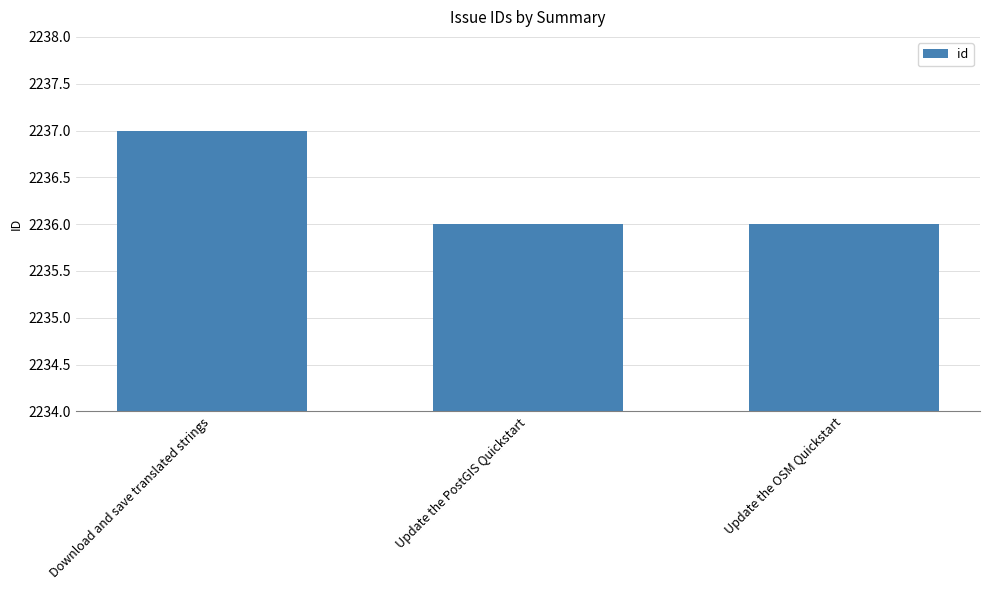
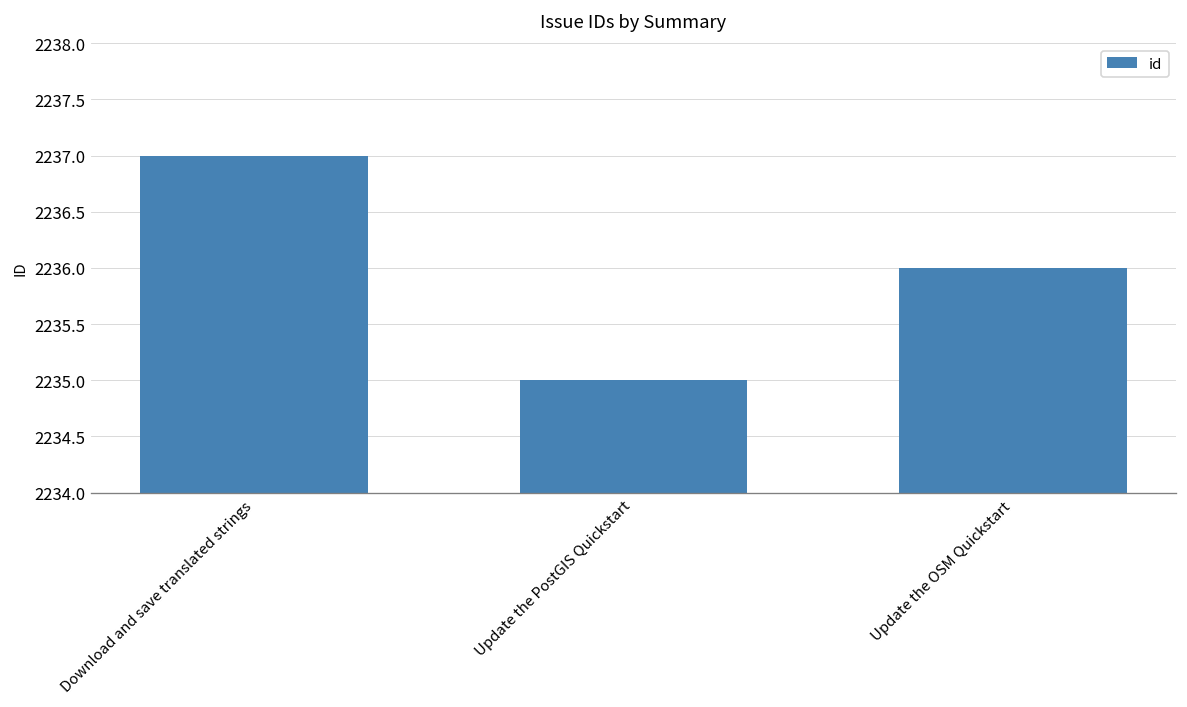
Update the PostGIS Quickstart: 2236 -> 2235
